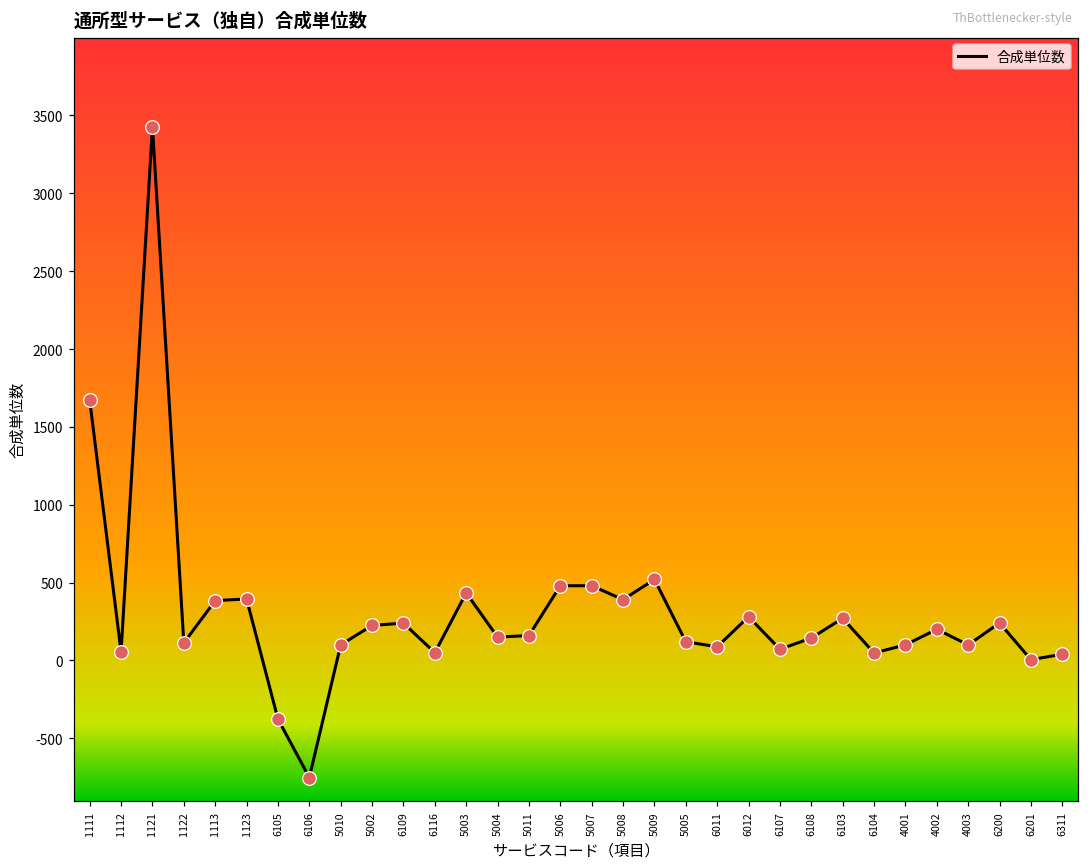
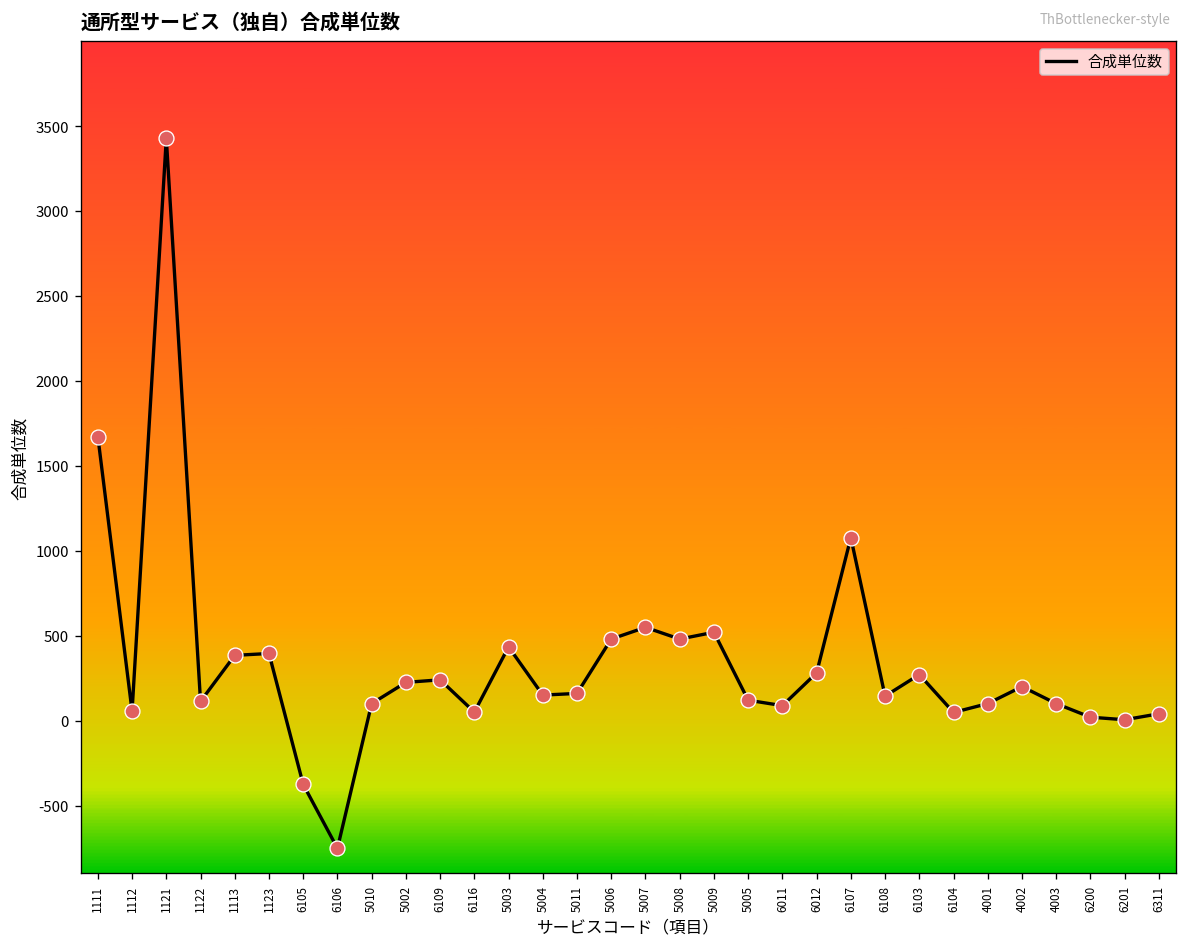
5007: 480 -> 550
5008: 390 -> 480
6107: 70 -> 1080
6200: 240 -> 20
